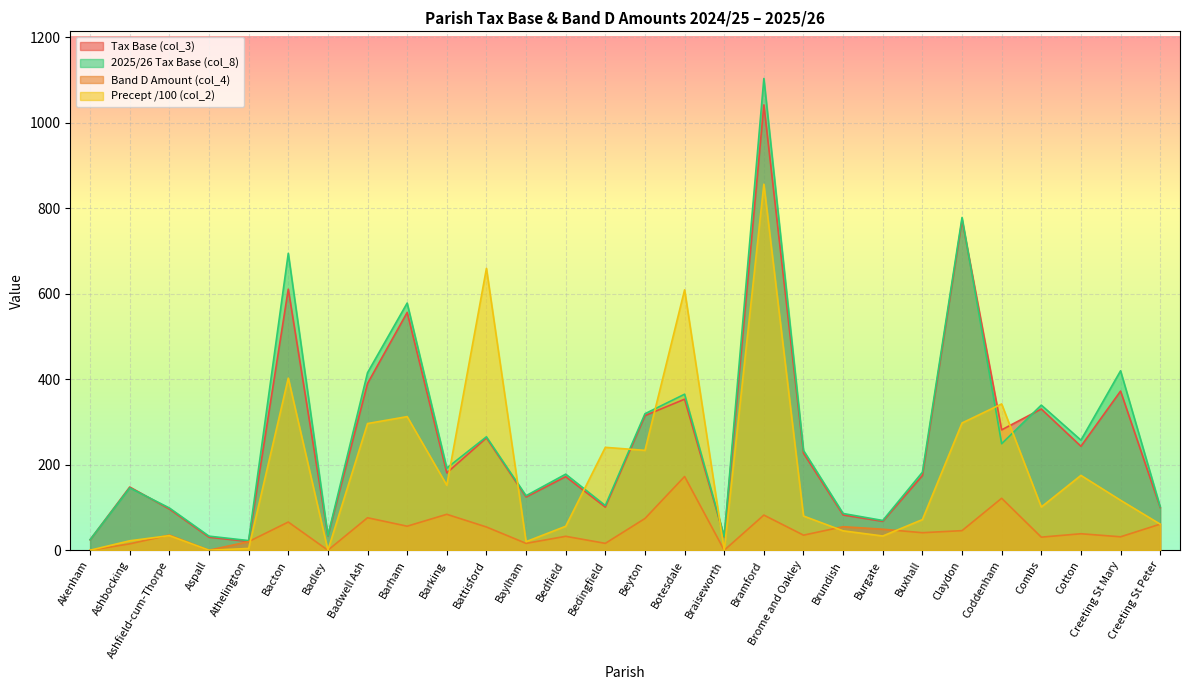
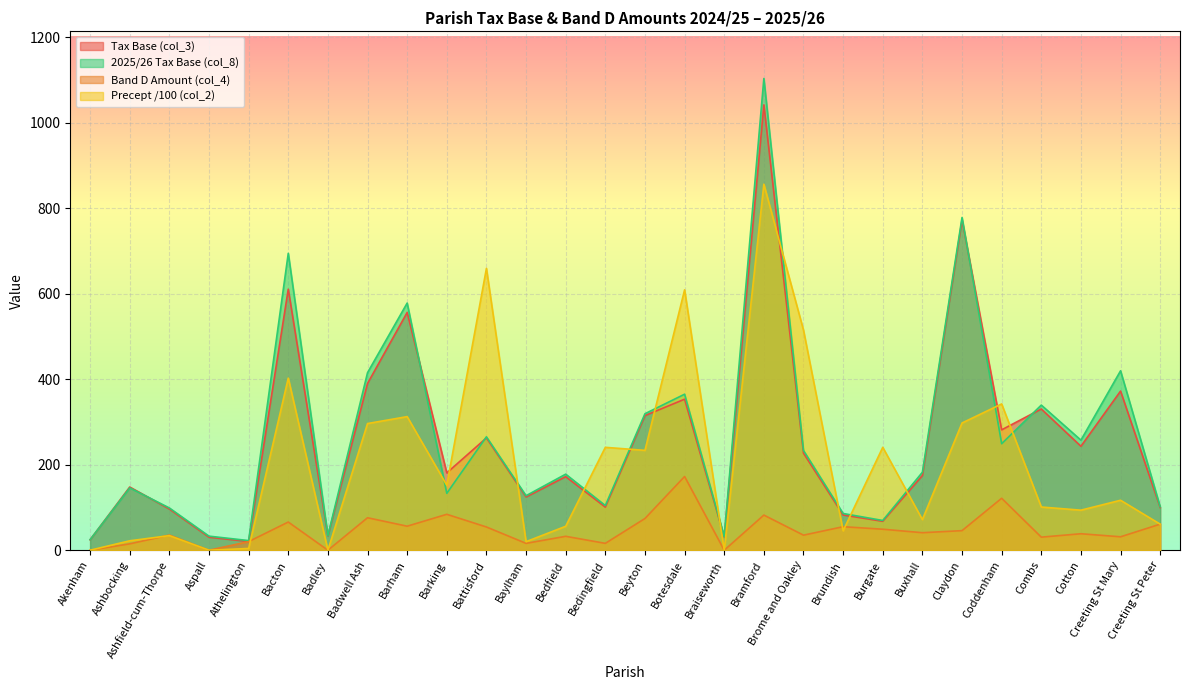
2025/26 Tax Base (col_8), Barking: 190 -> 130
Precept /100 (col_2), Brome and Oakley: 80 -> 510
Precept /100 (col_2), Burgate: 30 -> 240
Precept /100 (col_2), Cotton: 180 -> 90
